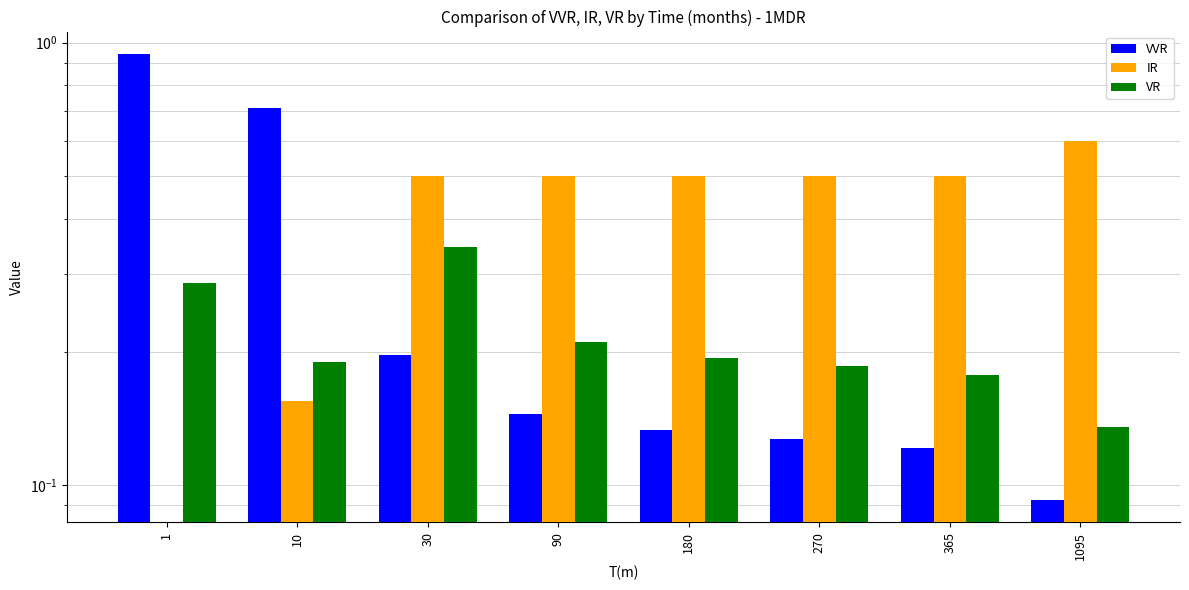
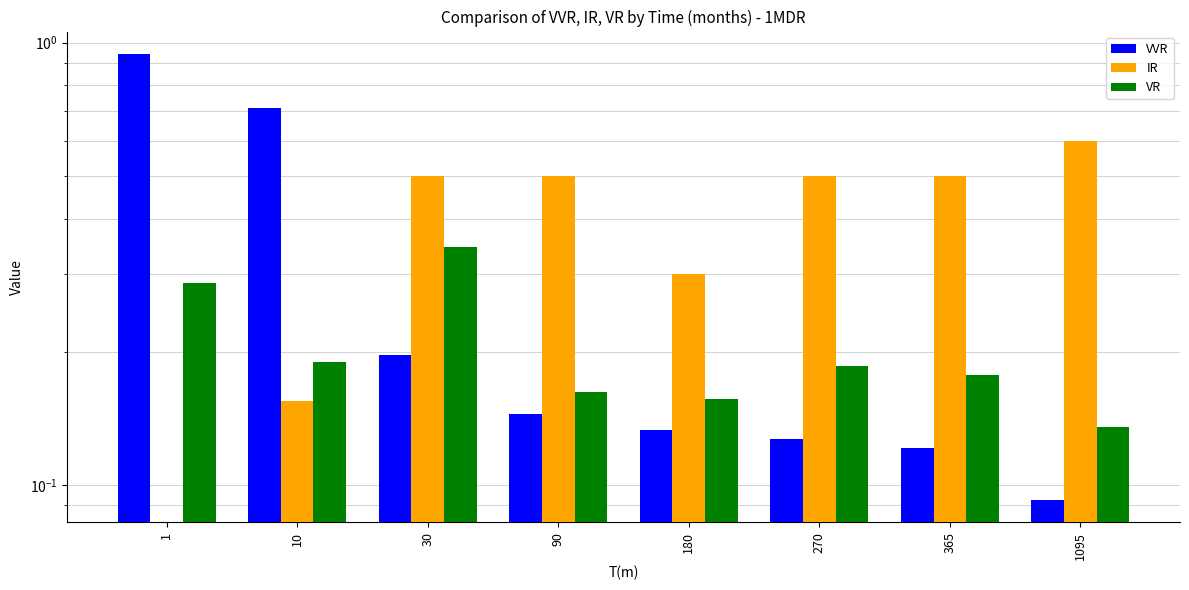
VR, 90: 0.21 -> 0.162
IR, 180: 0.5 -> 0.3
VR, 180: 0.19 -> 0.156
